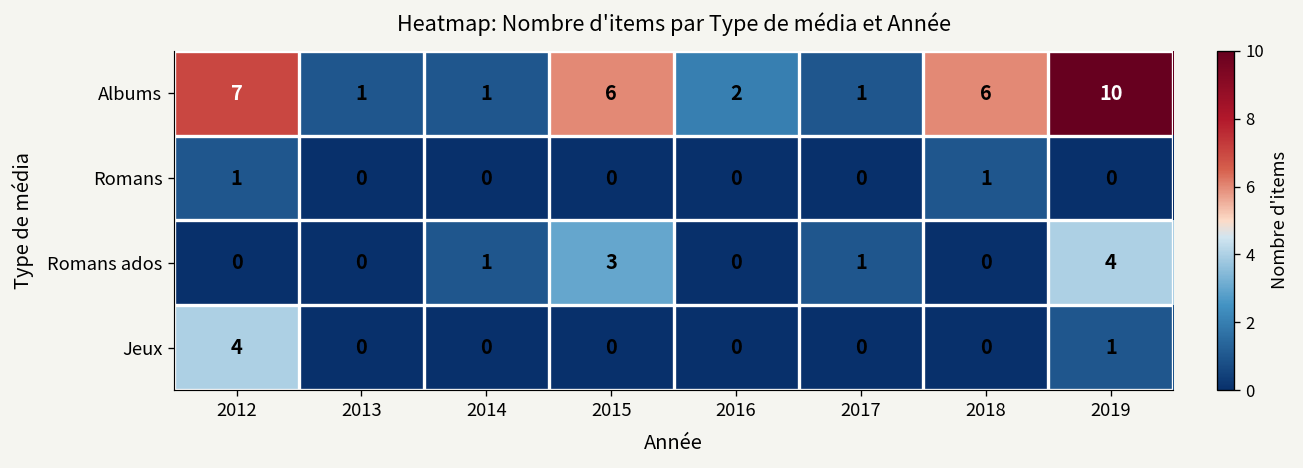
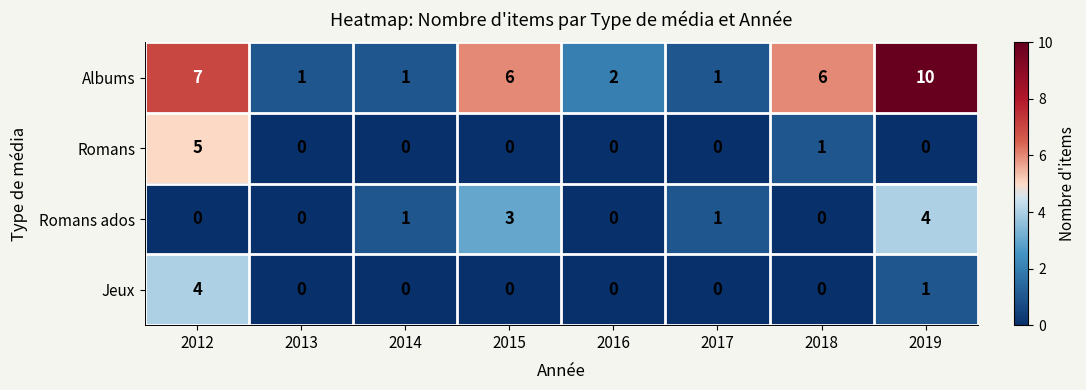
Romans, 2012: 1 -> 5
